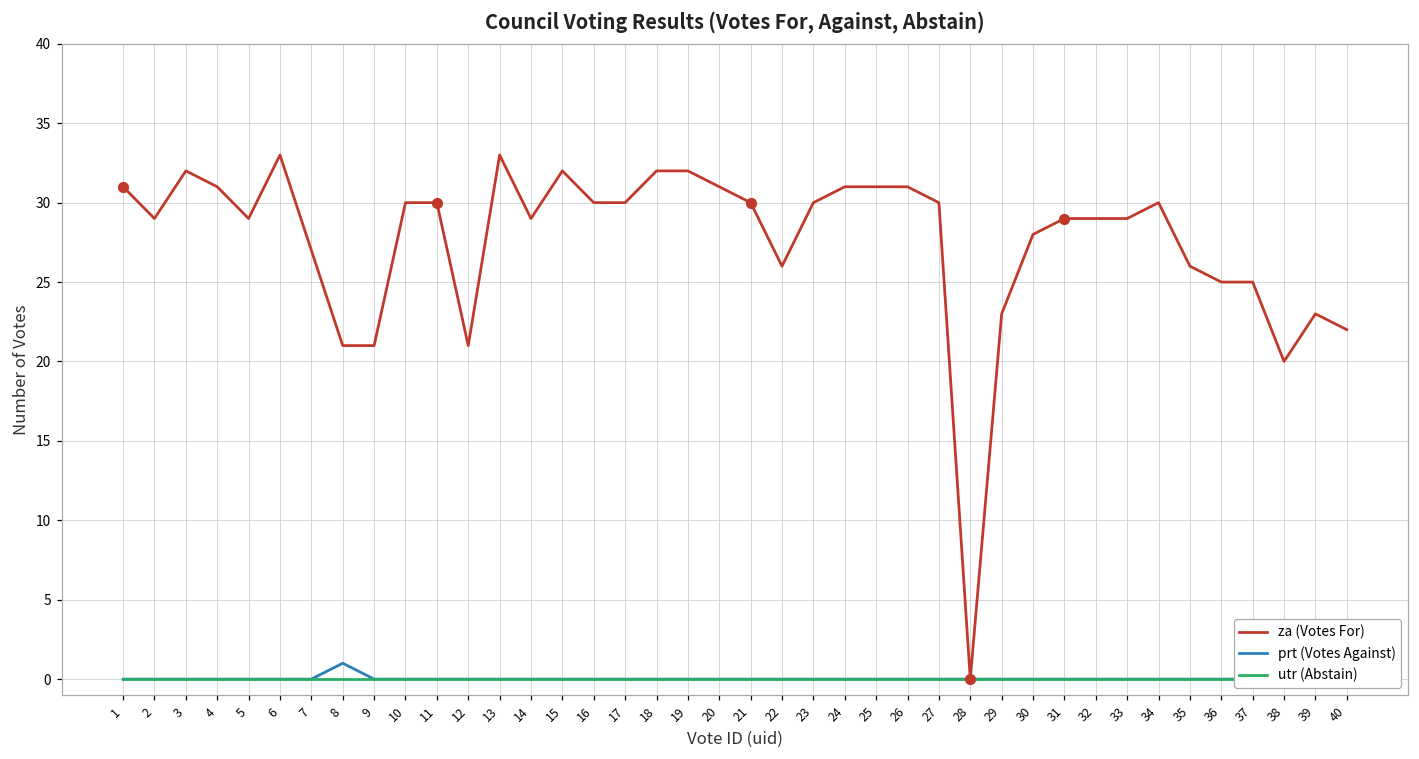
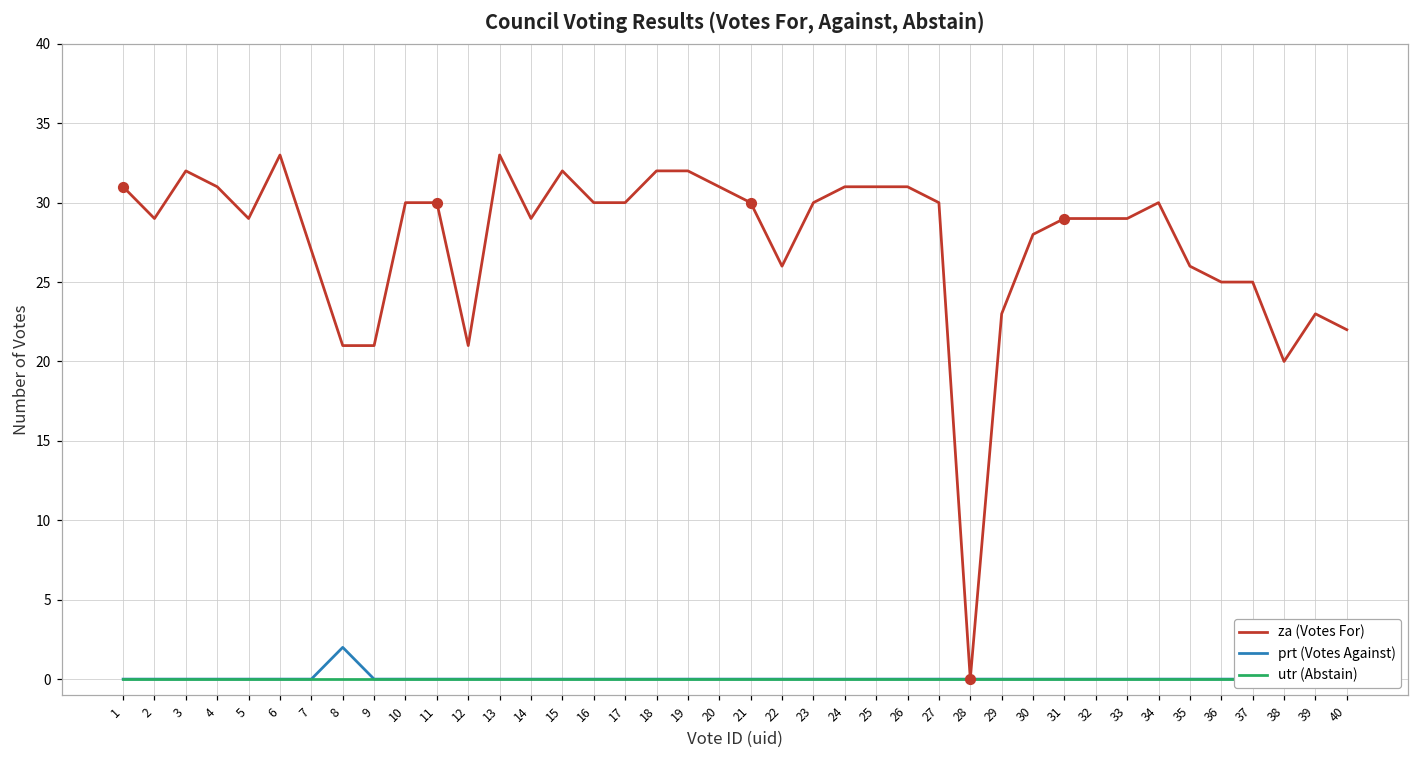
prt (Votes Against), 8: 1 -> 2
